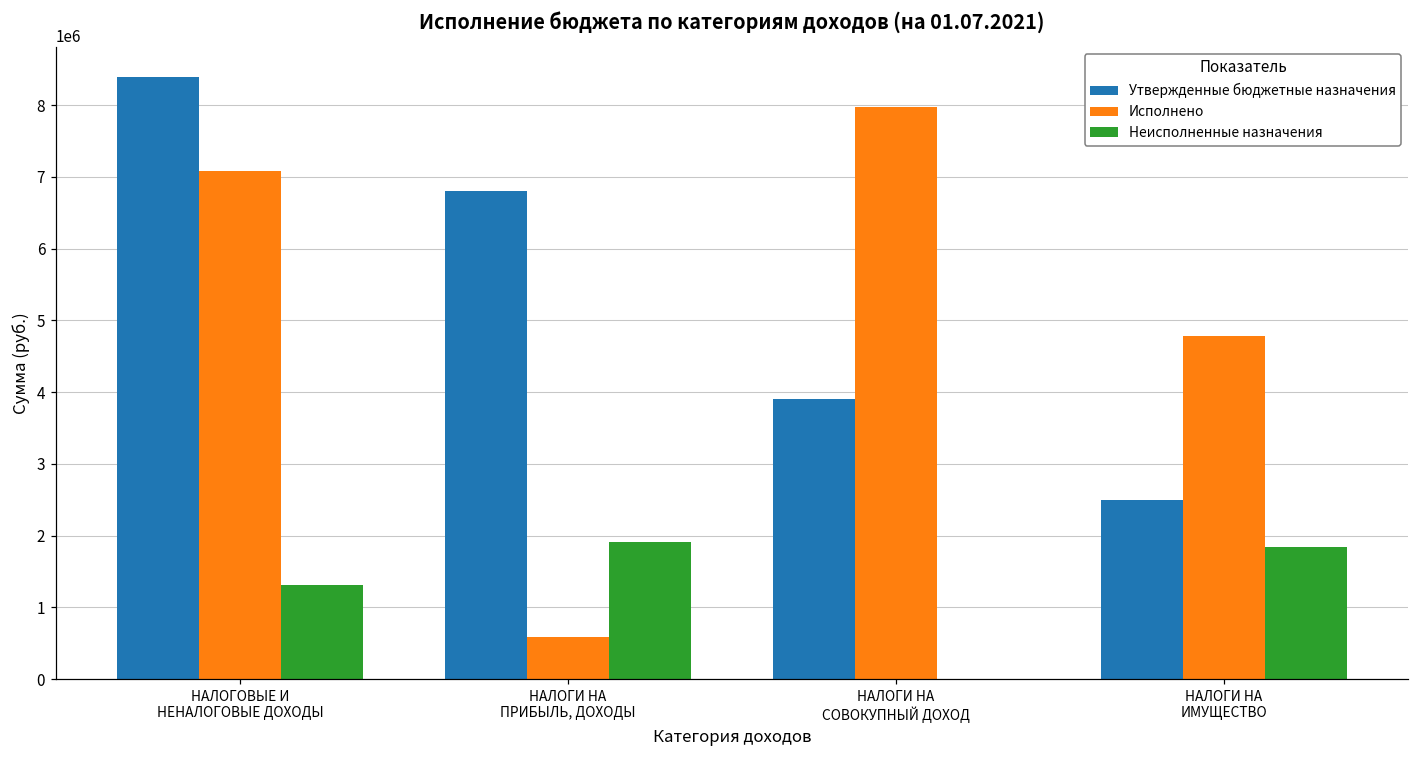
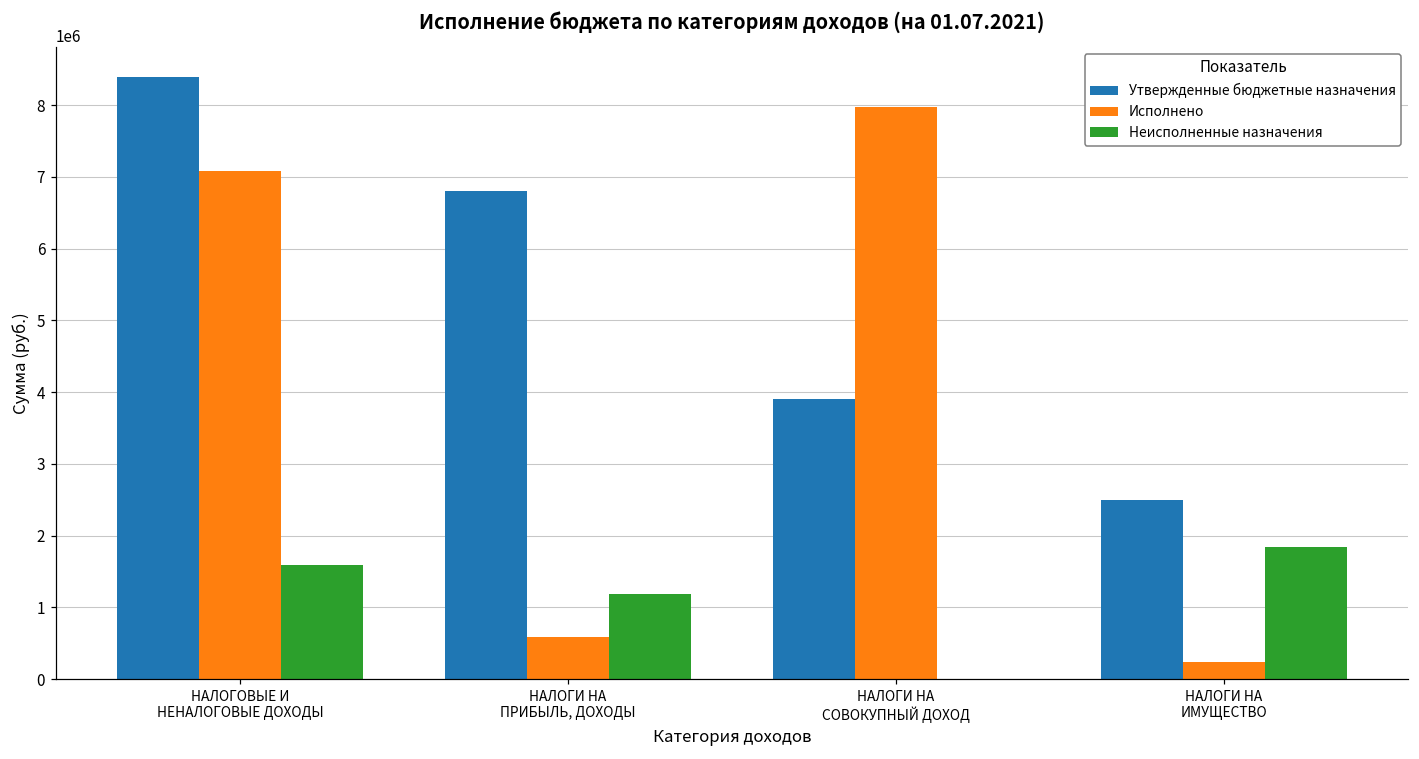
Неисполненные назначения, НАЛОГОВЫЕ И НЕНАЛОГОВЫЕ ДОХОДЫ: 1300000 -> 1600000
Неисполненные назначения, НАЛОГИ НА ПРИБЫЛЬ, ДОХОДЫ: 1900000 -> 1200000
Исполнено, НАЛОГИ НА ИМУЩЕСТВО: 4800000 -> 200000
